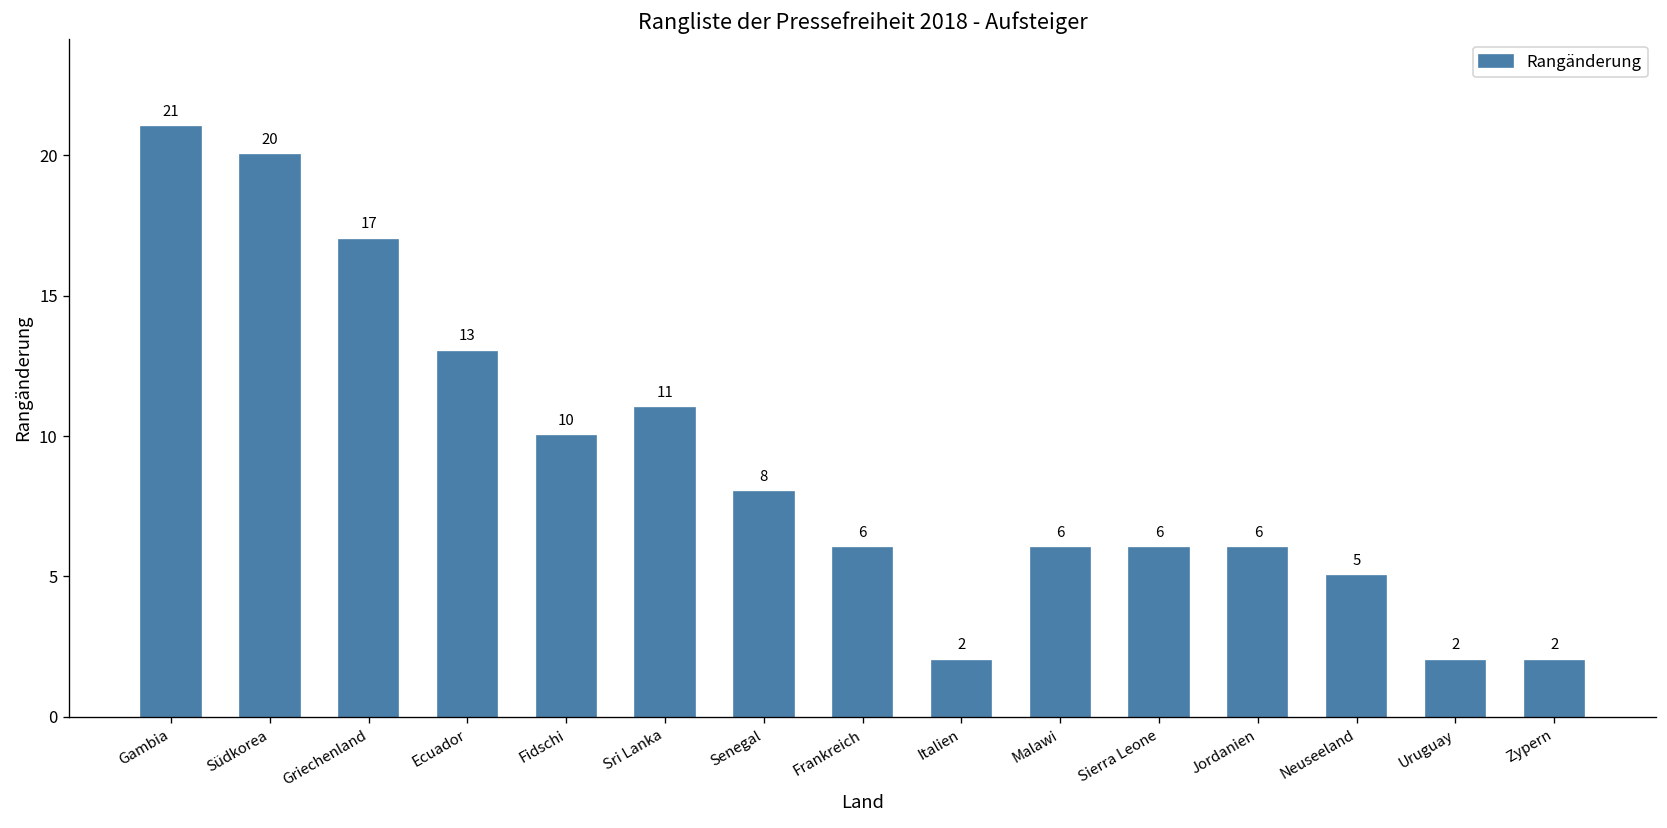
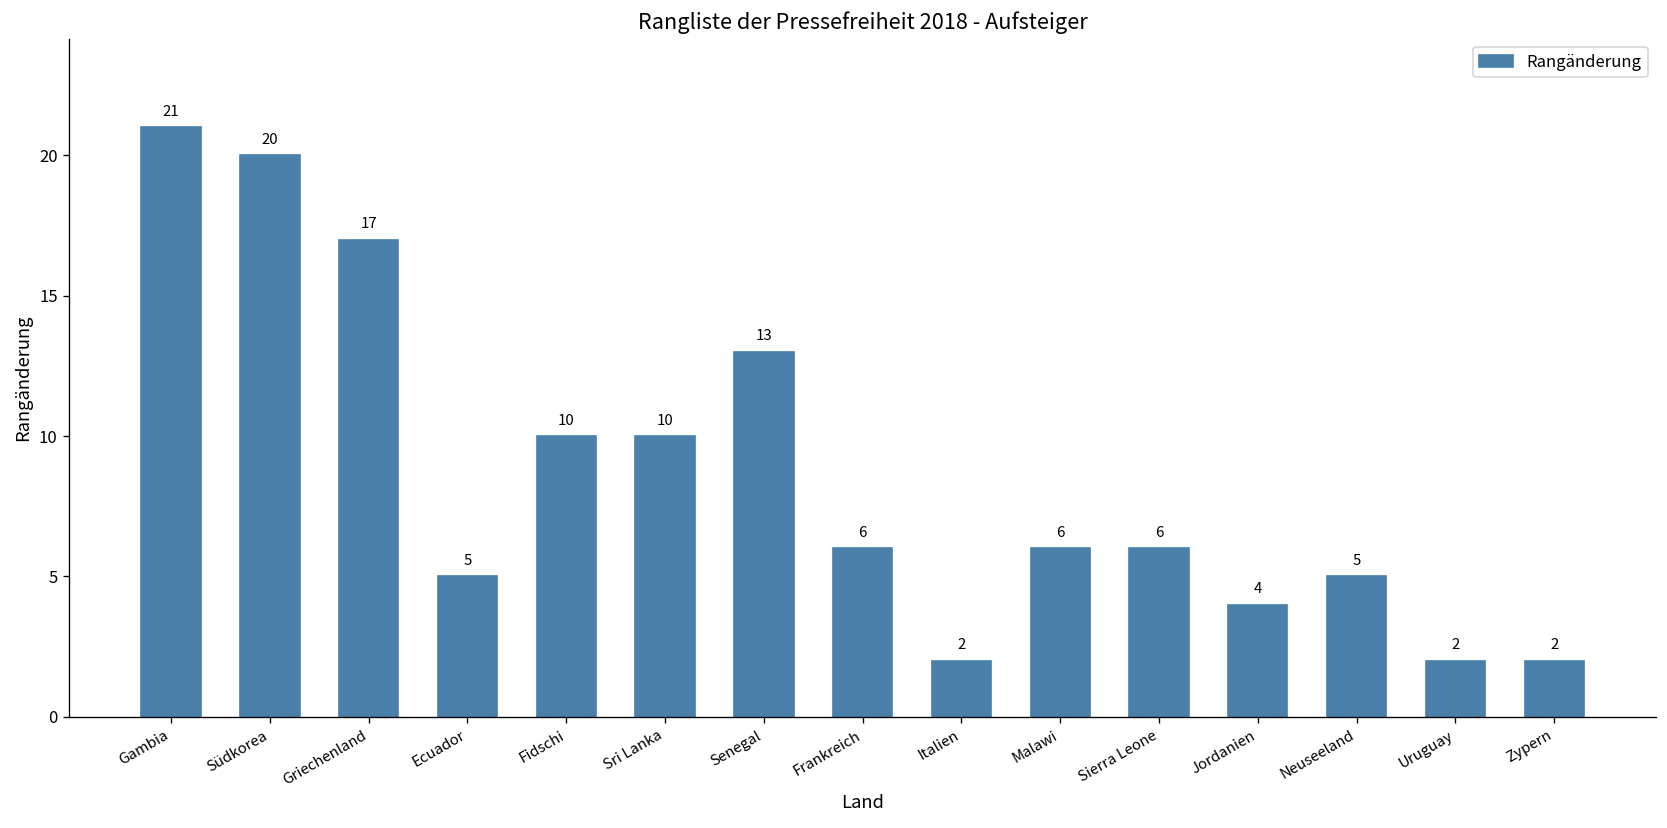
Ecuador: 13 -> 5
Sri Lanka: 11 -> 10
Senegal: 8 -> 13
Jordanien: 6 -> 4
